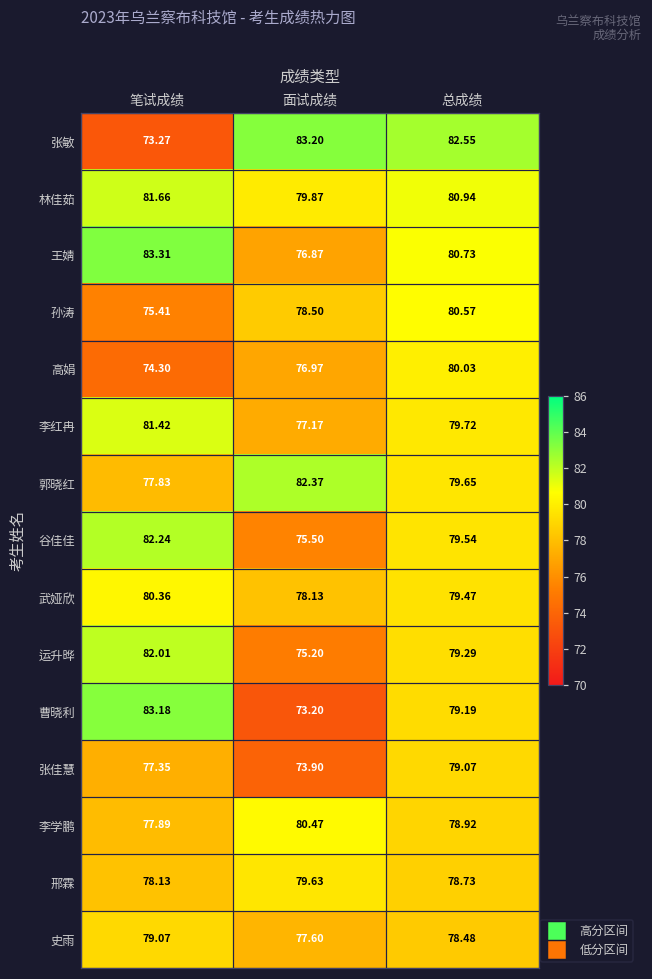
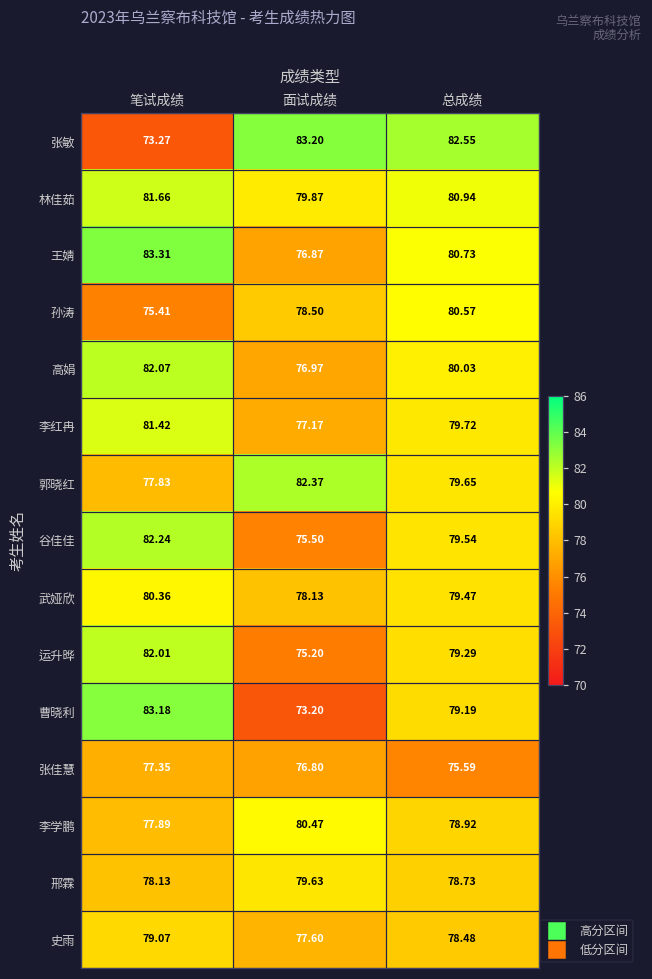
高娟, 笔试成绩: 74.30 -> 82.07
张佳慧, 面试成绩: 73.90 -> 76.80
张佳慧, 总成绩: 79.07 -> 75.59
